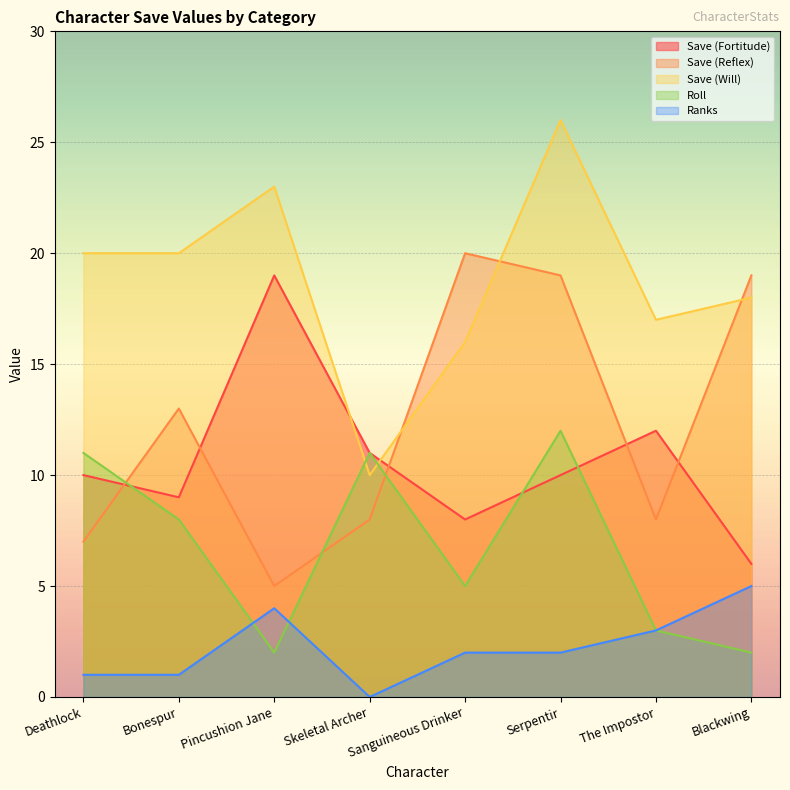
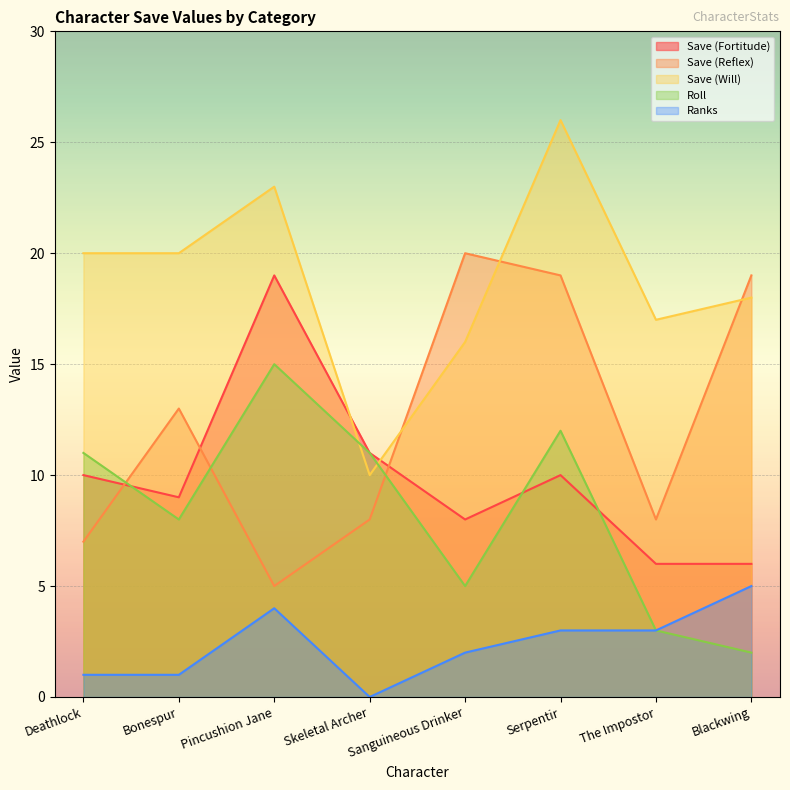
Roll, Pincushion Jane: 2 -> 15
Ranks, Serpentir: 2 -> 3
Save (Fortitude), The Impostor: 12 -> 6
